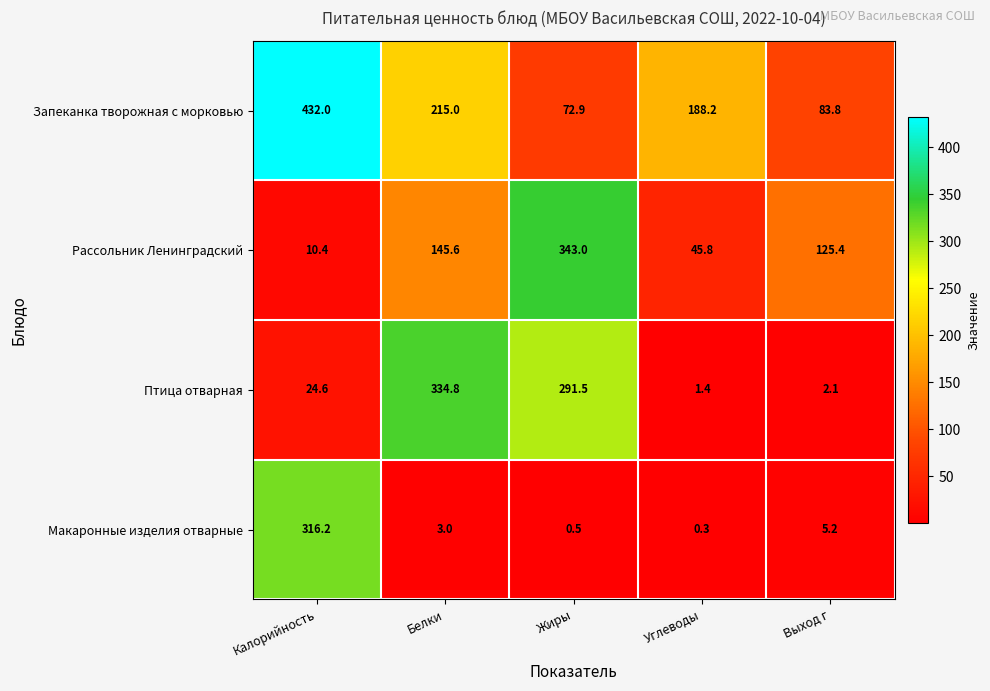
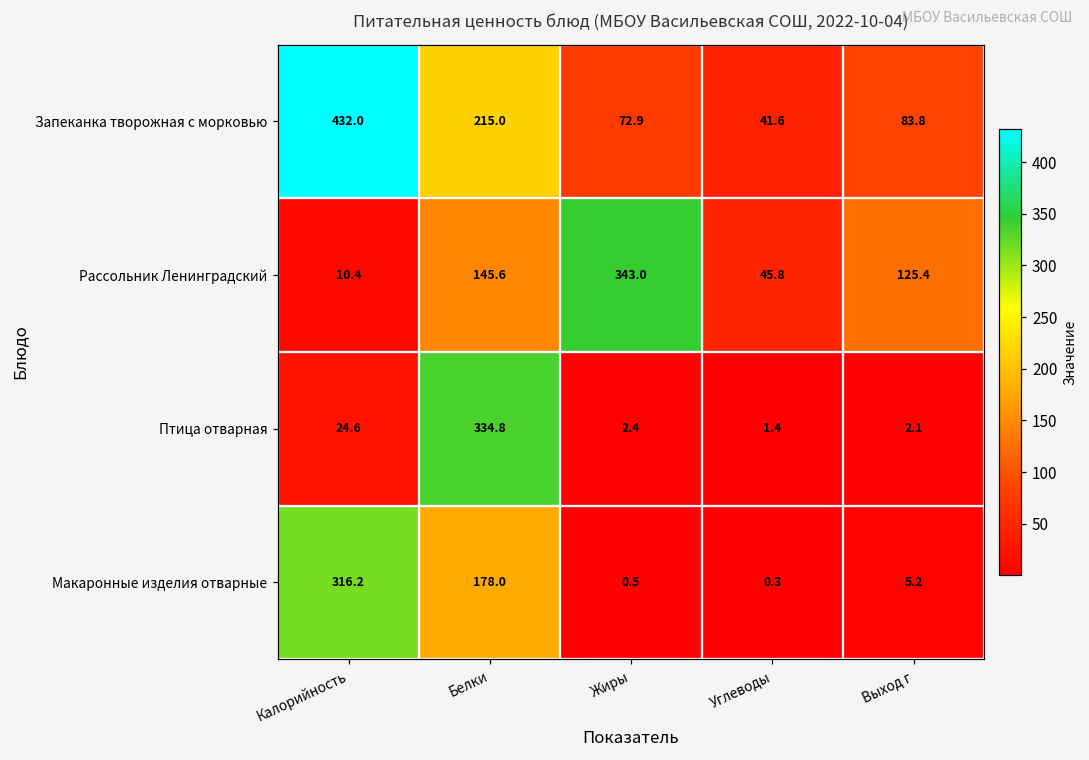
Запеканка творожная с морковью, Углеводы: 188.2 -> 41.6
Птица отварная, Жиры: 291.5 -> 2.4
Макаронные изделия отварные, Белки: 3.0 -> 178.0
